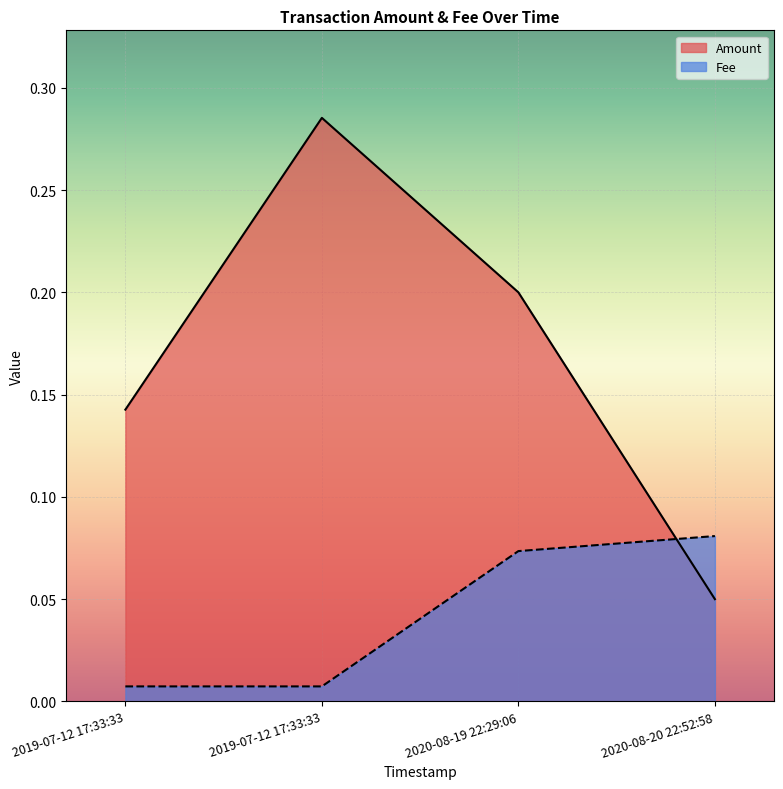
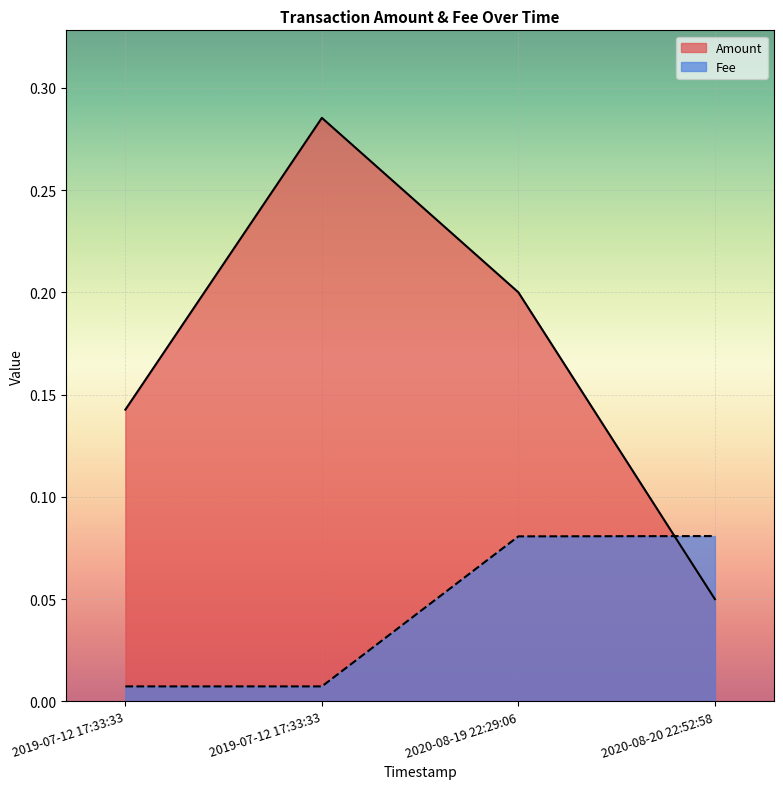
Fee, 2020-08-19 22:29:06: 0.074 -> 0.081
